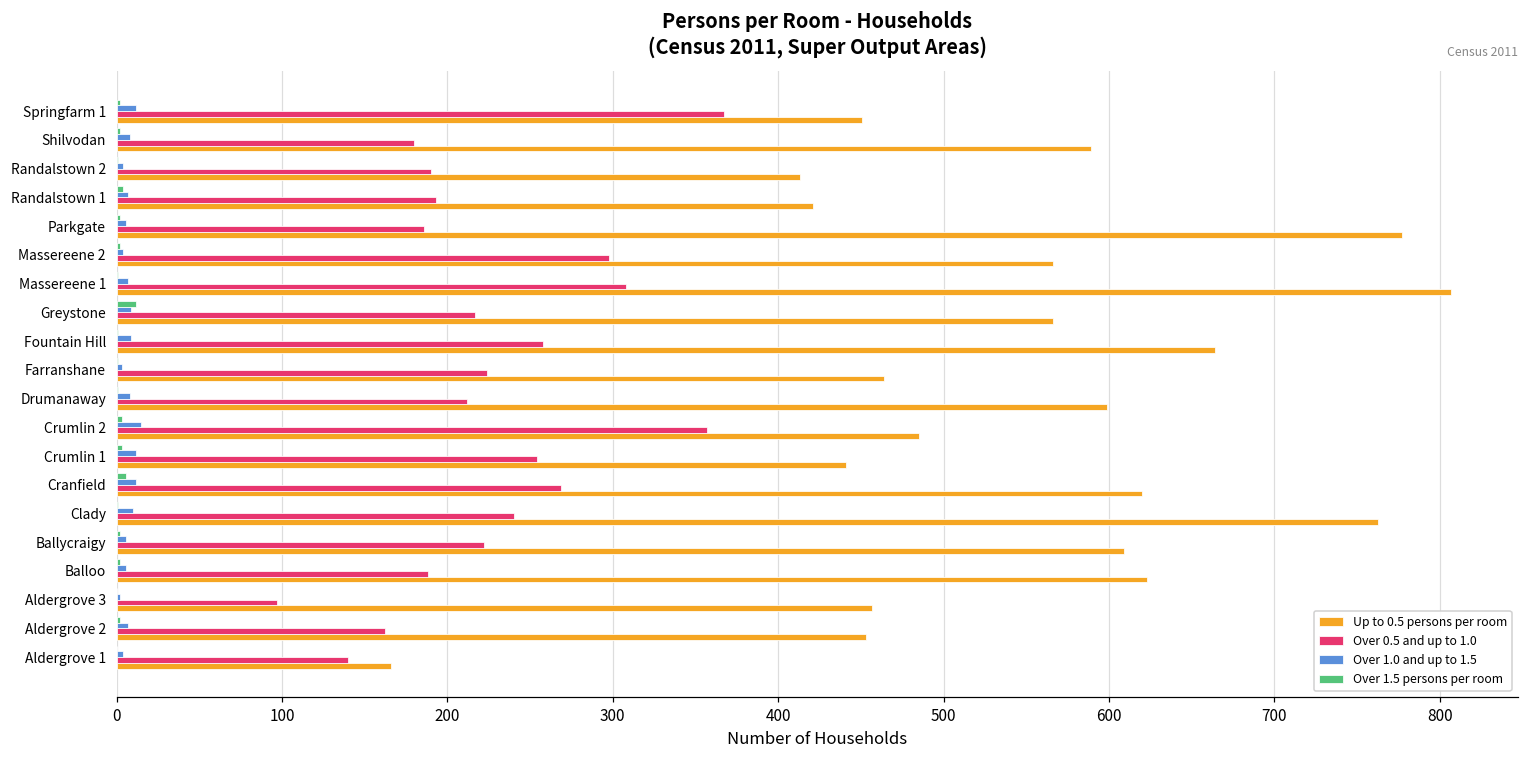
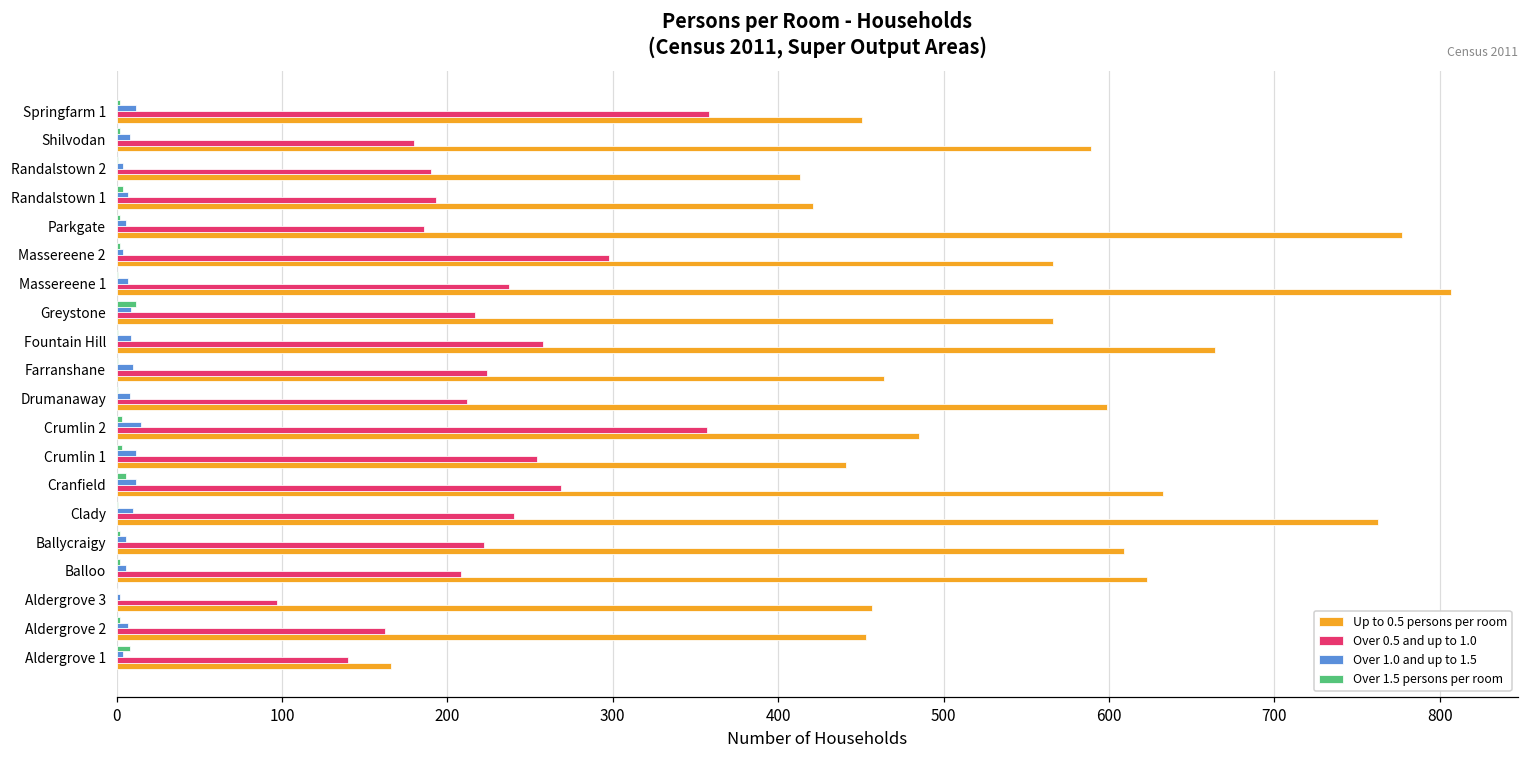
Over 0.5 and up to 1.0, Springfarm 1: 367 -> 358
Over 0.5 and up to 1.0, Massereene 1: 308 -> 237
Over 1.0 and up to 1.5, Farranshane: 3 -> 10
Up to 0.5 persons per room, Cranfield: 620 -> 633
Over 0.5 and up to 1.0, Balloo: 188 -> 208
Over 1.5 persons per room, Aldergrove 1: 0 -> 8
